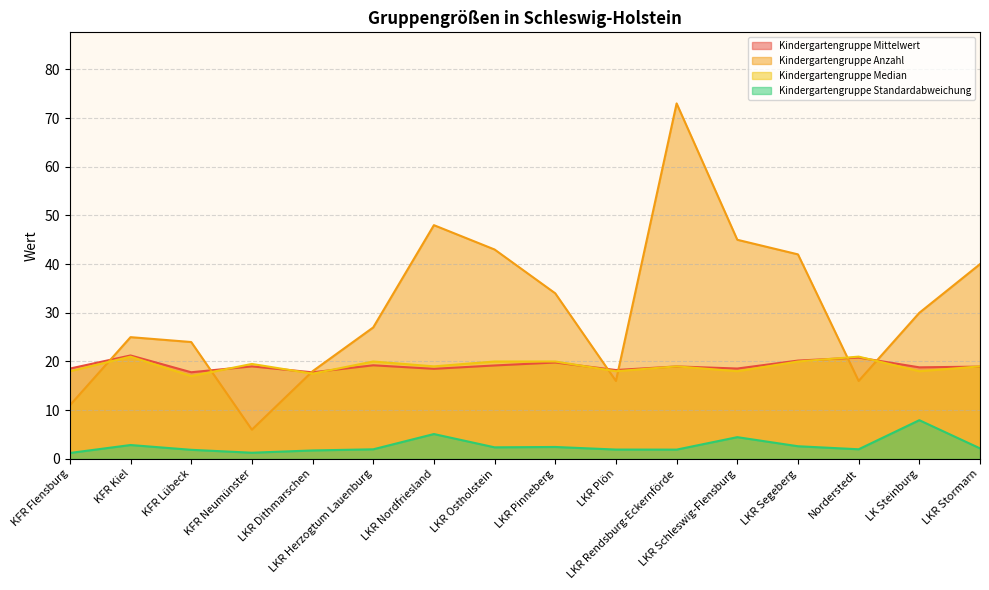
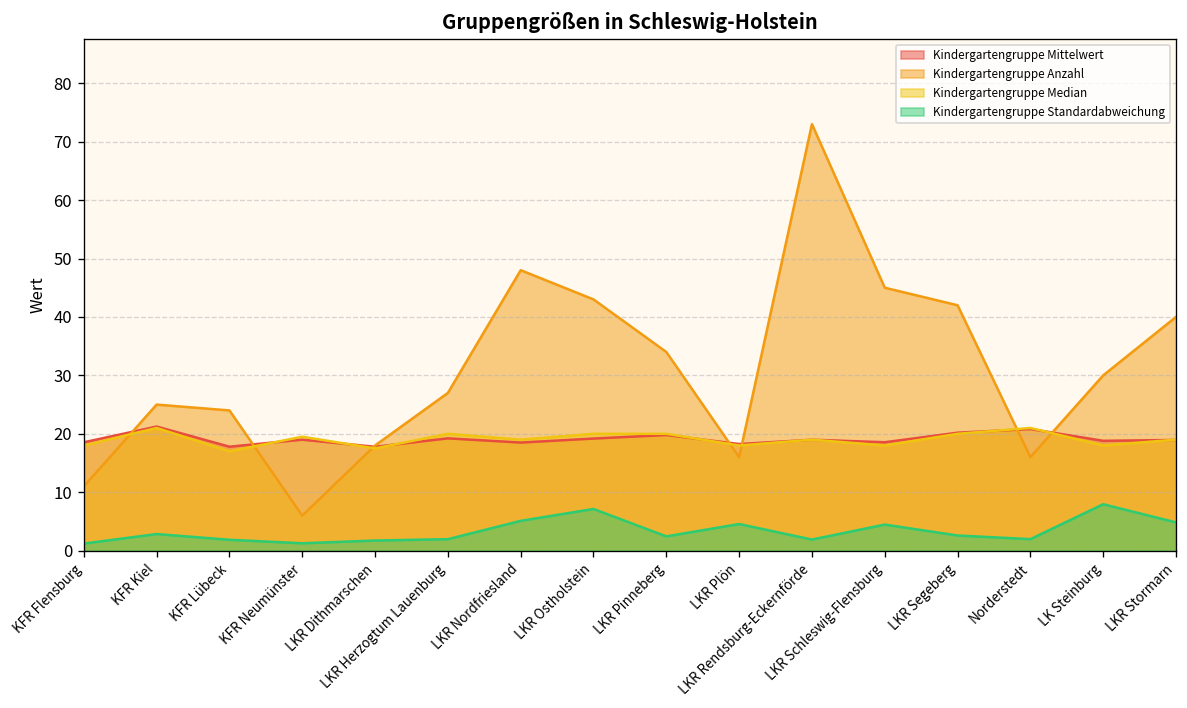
Kindergartengruppe Standardabweichung, LKR Ostholstein: 2 -> 7
Kindergartengruppe Standardabweichung, LKR Plön: 2 -> 5
Kindergartengruppe Standardabweichung, LKR Stormarn: 2 -> 5
